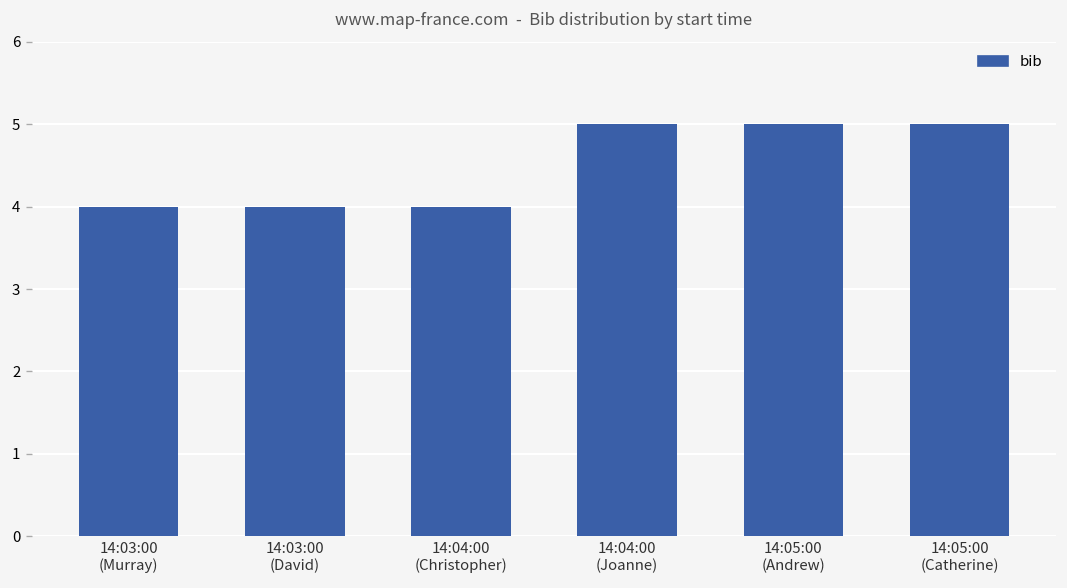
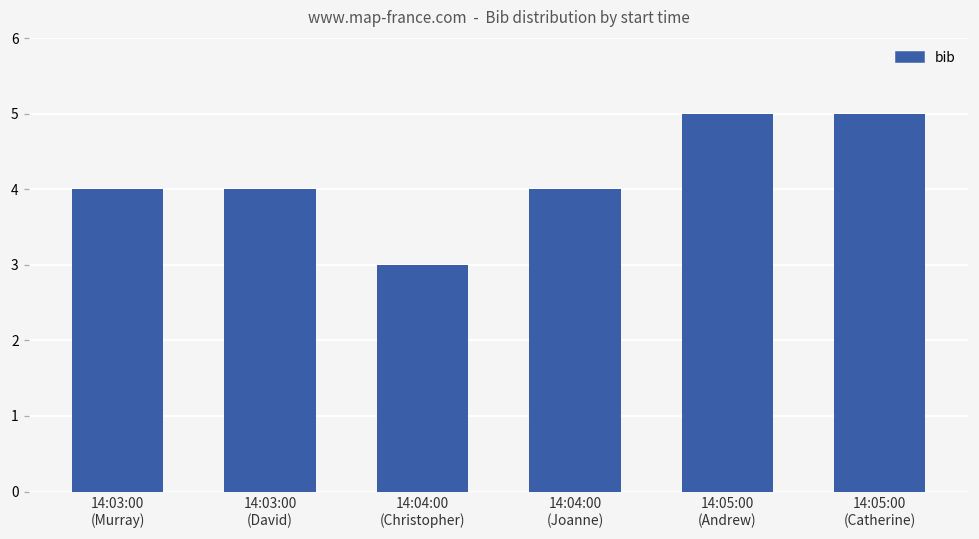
14:04:00 (Christopher): 4 -> 3
14:04:00 (Joanne): 5 -> 4
